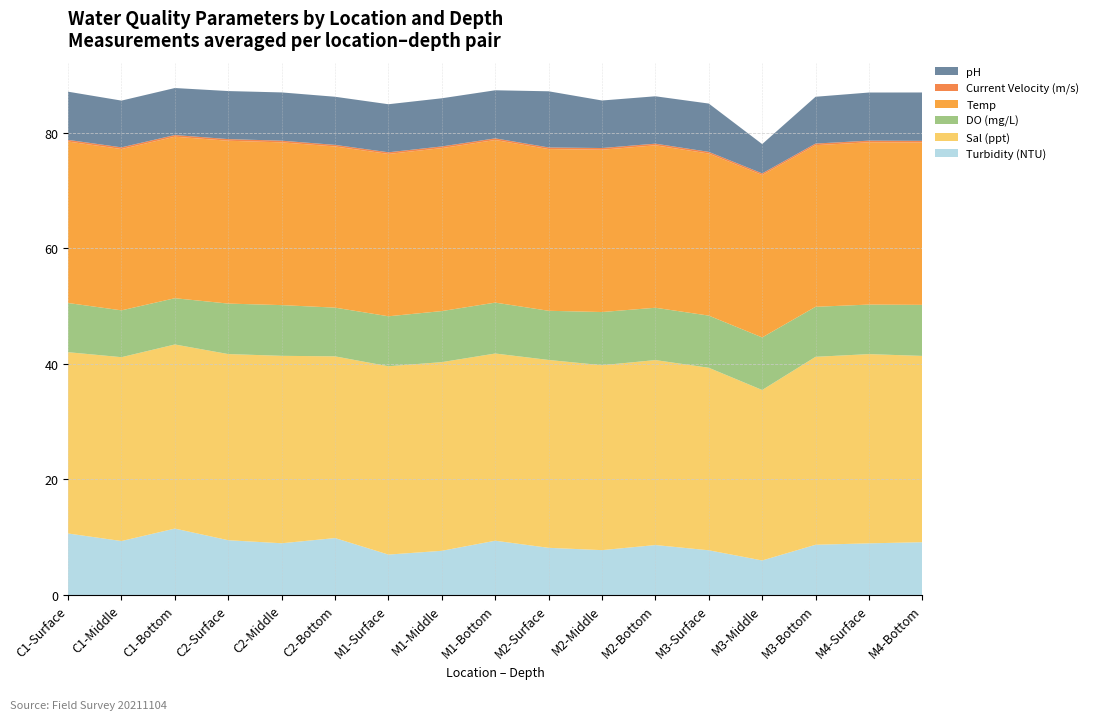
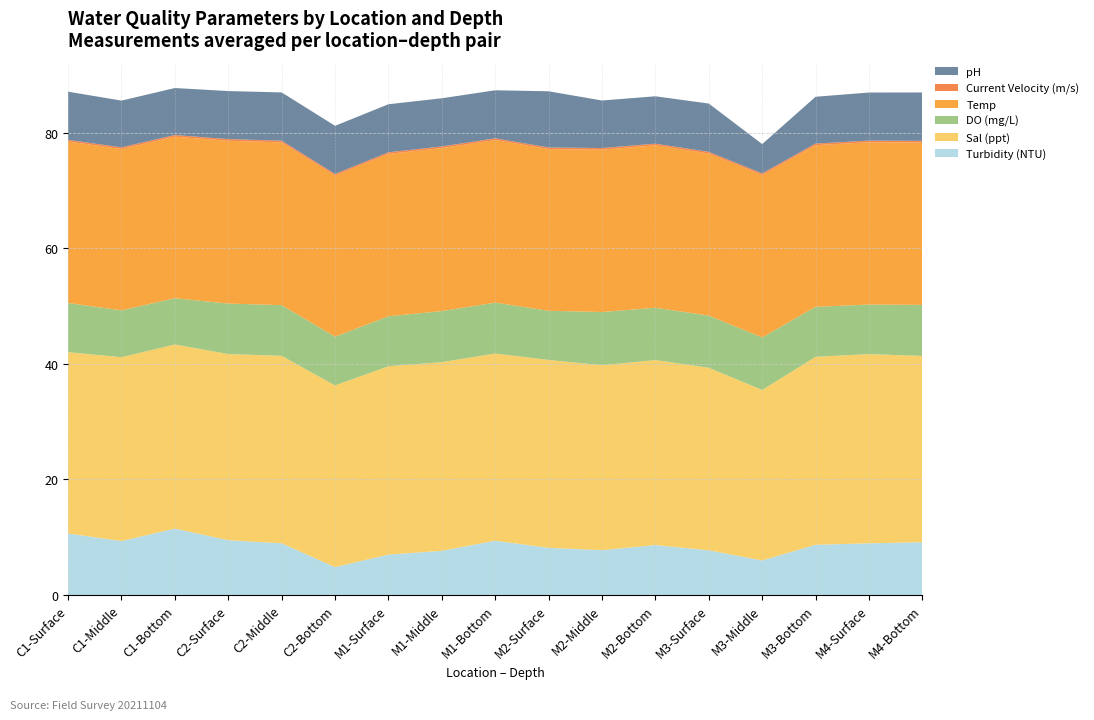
Turbidity (NTU), C2-Bottom: 10 -> 5
